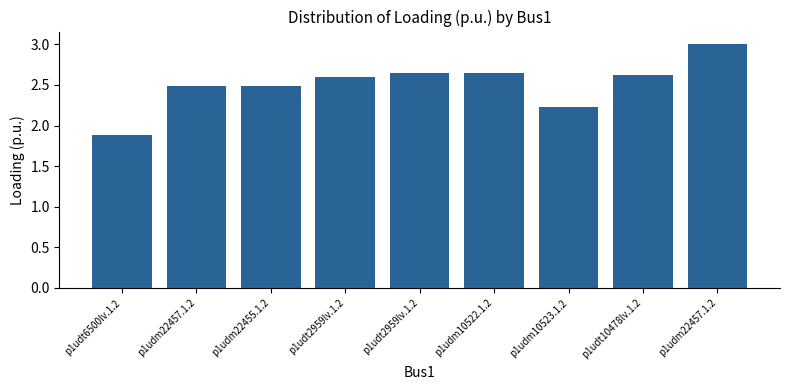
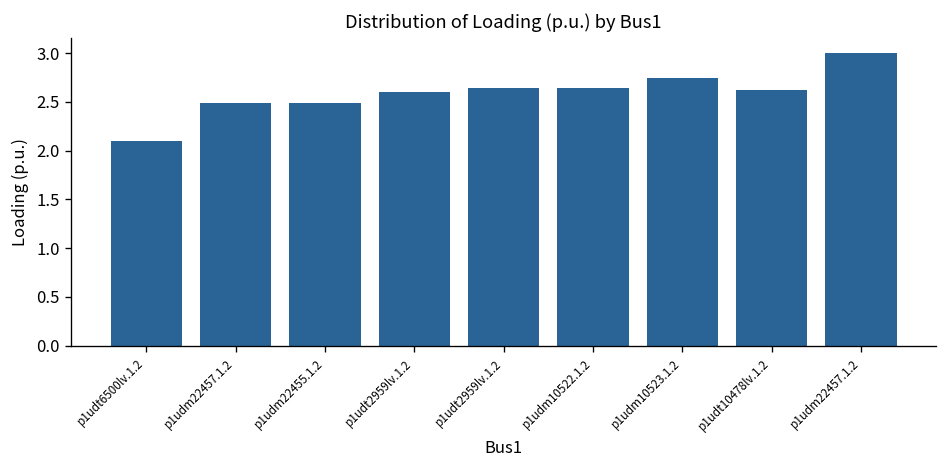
p1udt6500lv.1.2: 1.9 -> 2.1
p1udm10523.1.2: 2.2 -> 2.8
